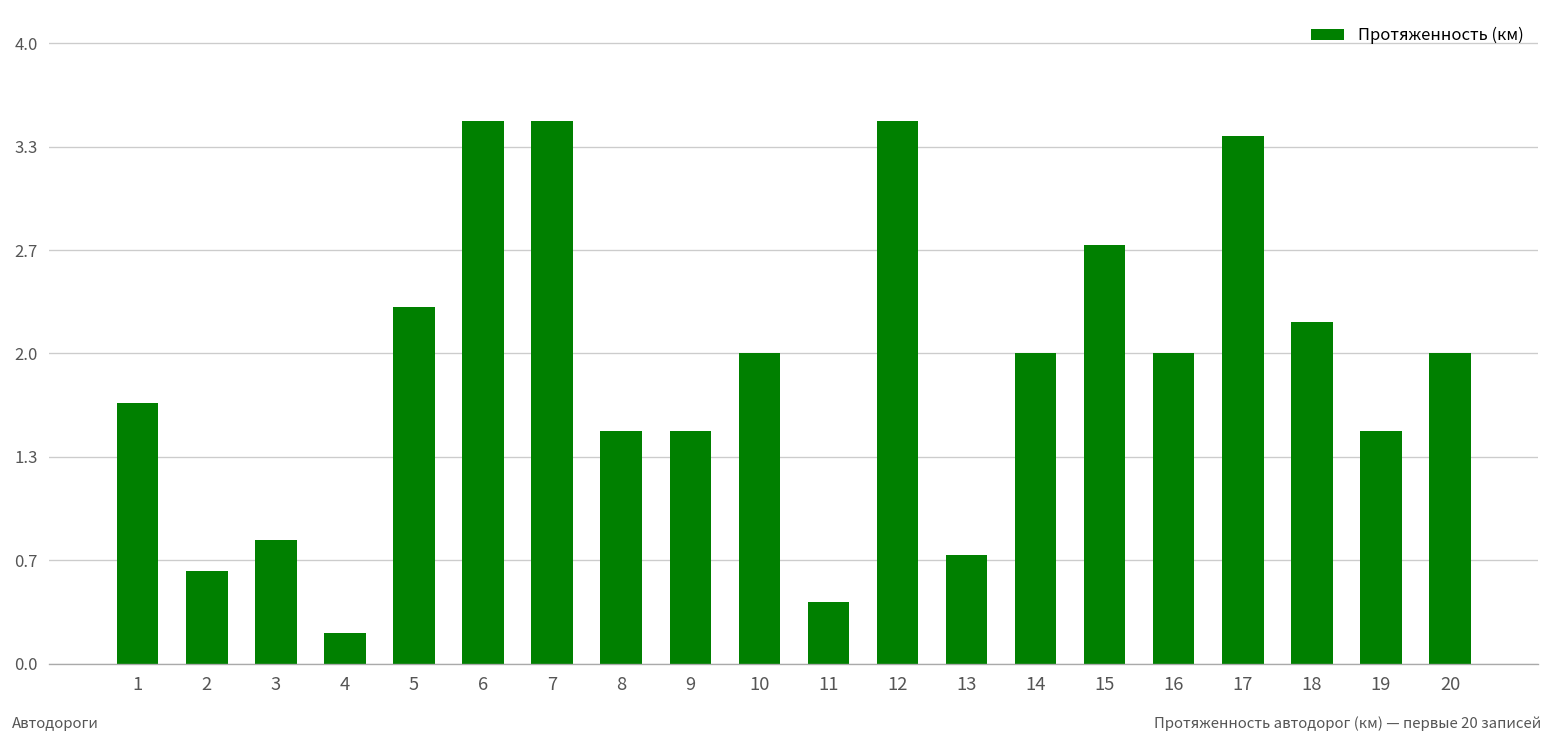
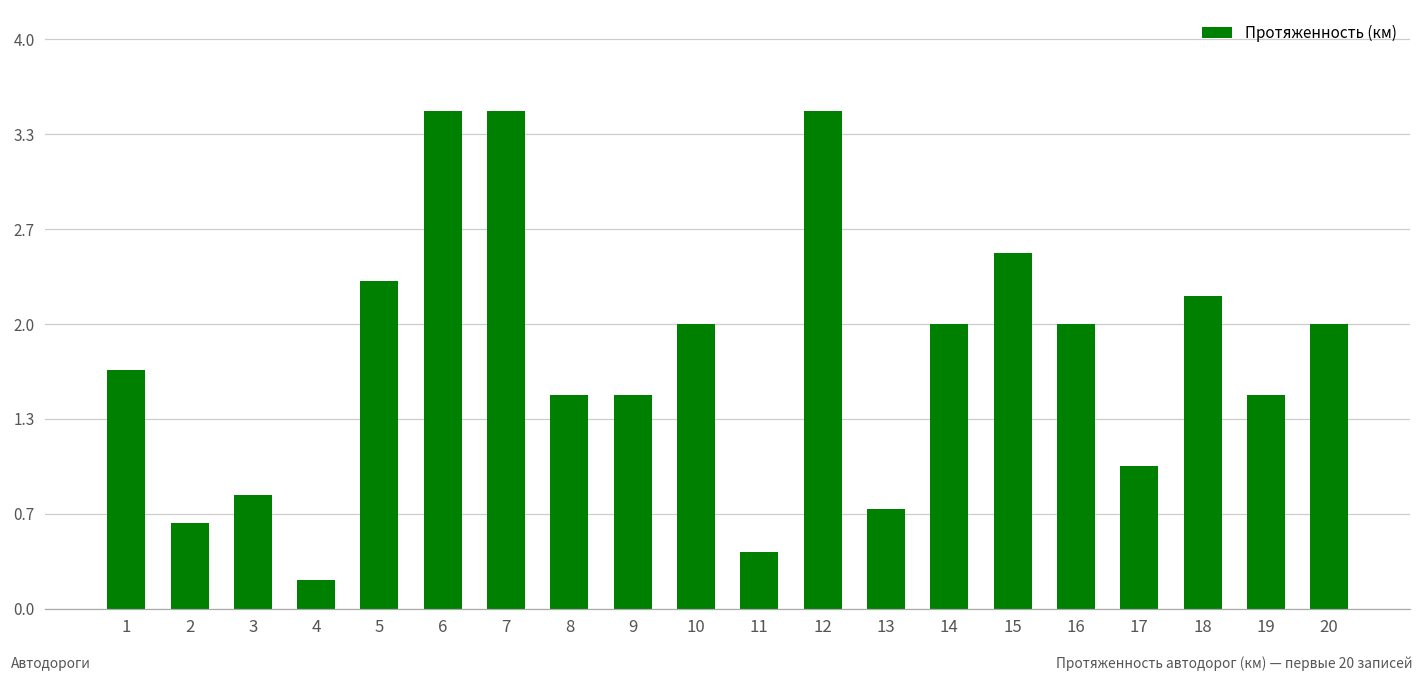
15: 2.7 -> 2.5
17: 3.4 -> 1.0
